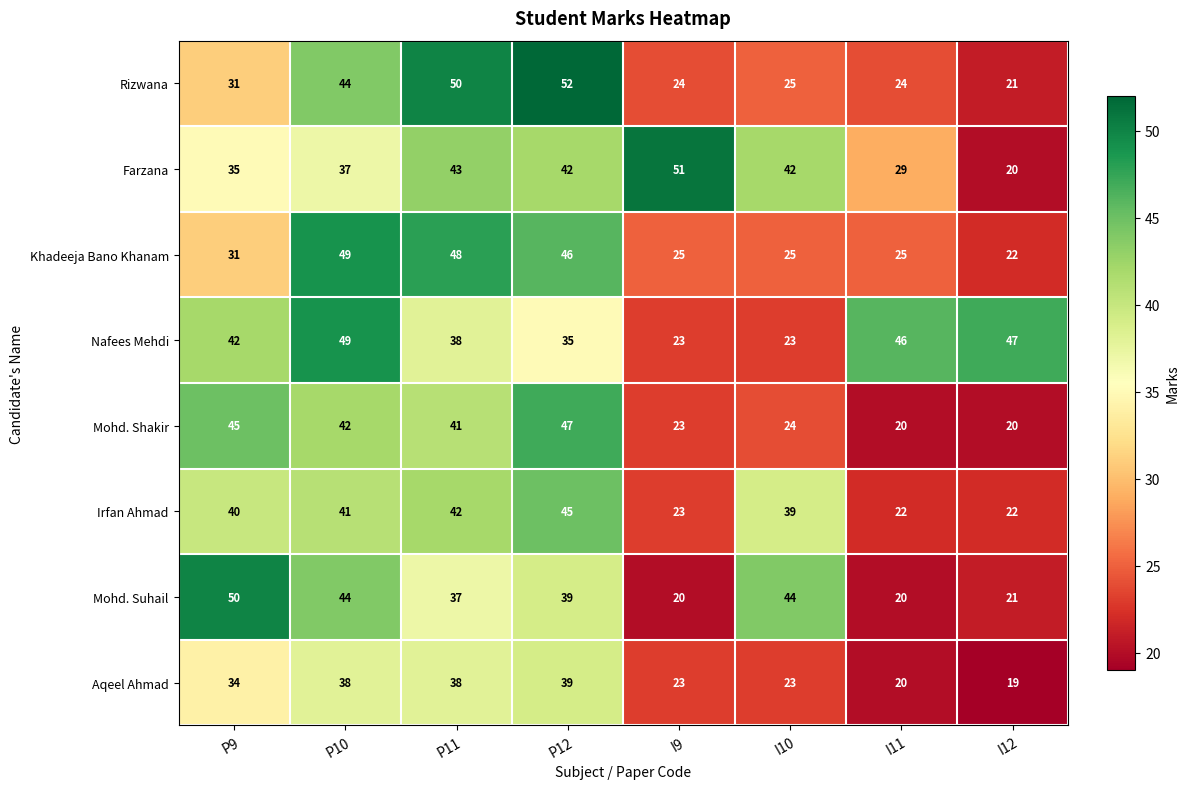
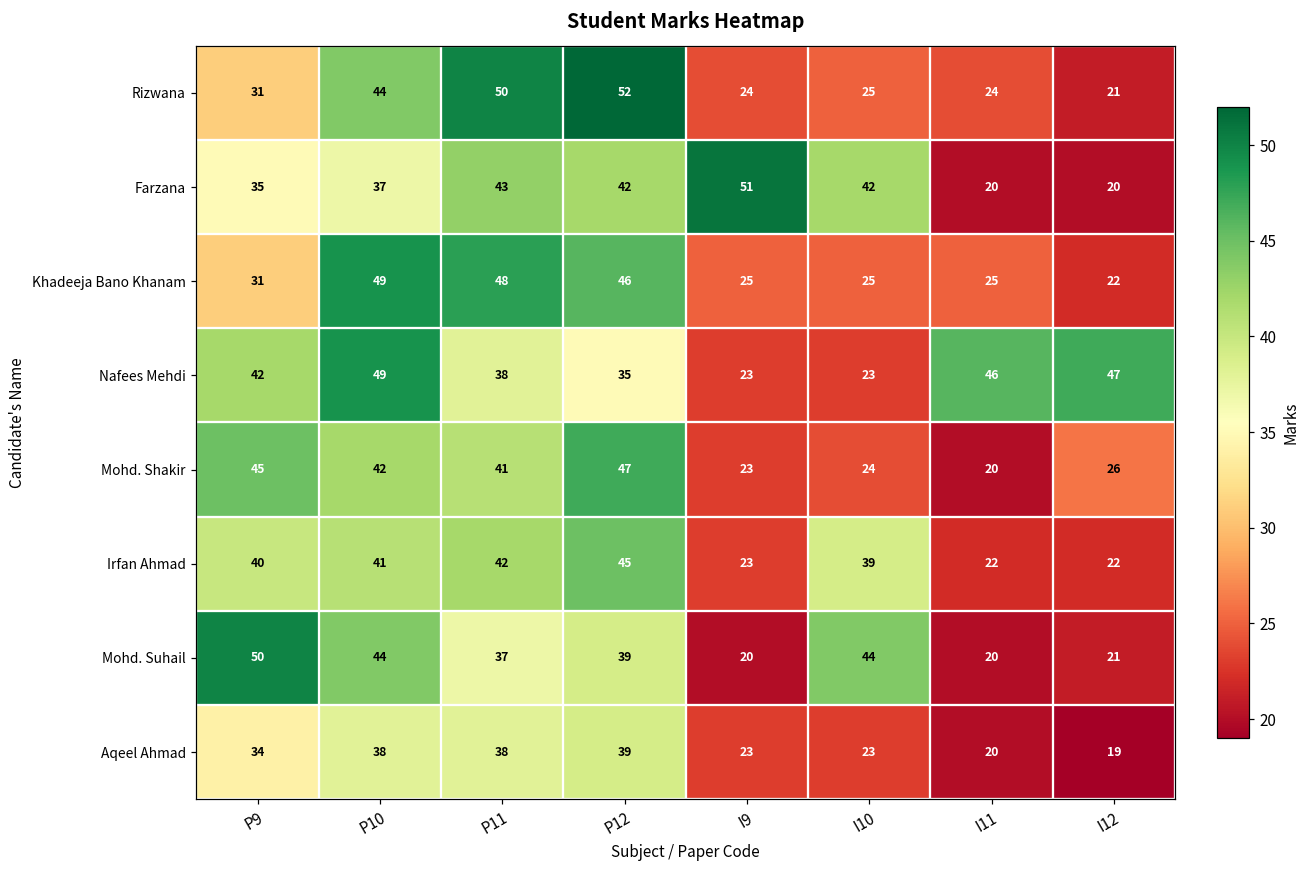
Farzana, I11: 29 -> 20
Mohd. Shakir, I12: 20 -> 26
